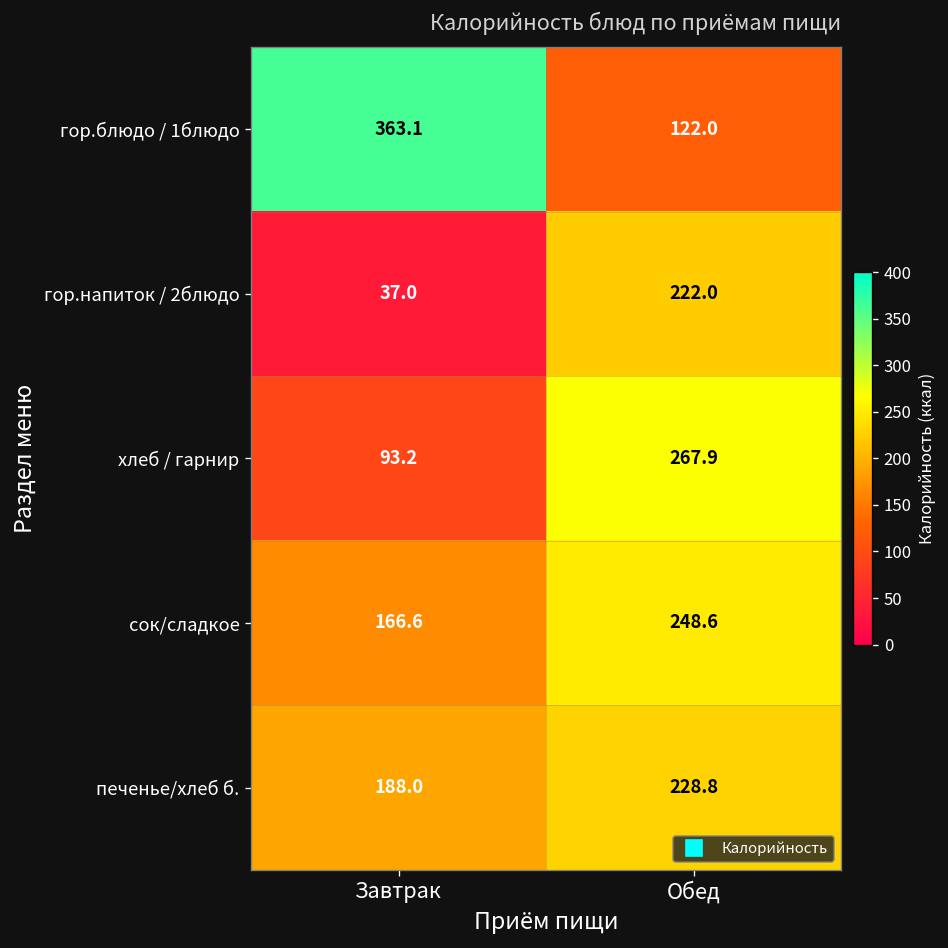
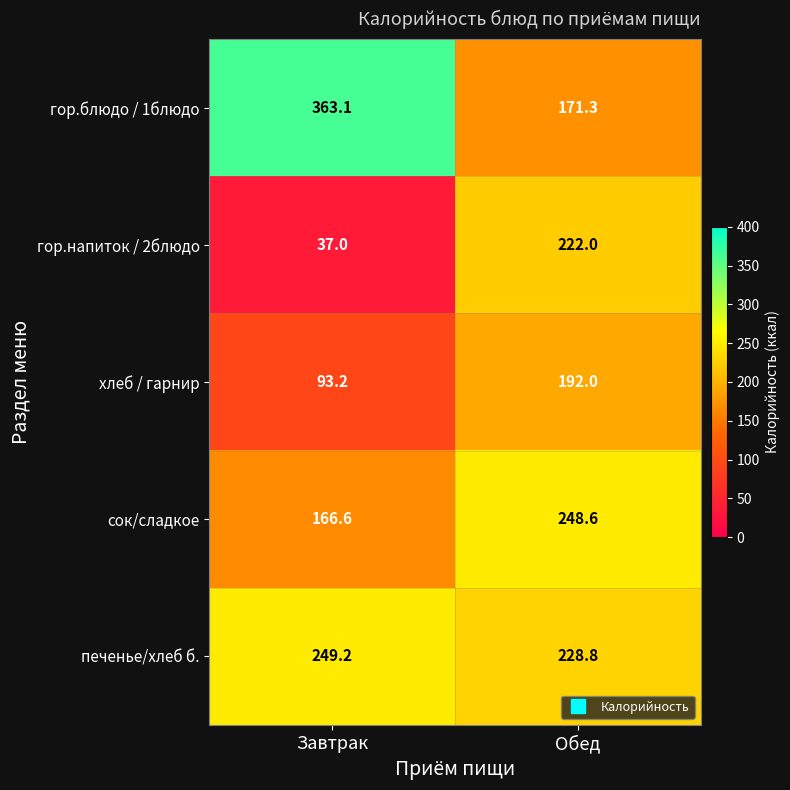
гор.блюдо / 1блюдо, Обед: 122.0 -> 171.3
хлеб / гарнир, Обед: 267.9 -> 192.0
печенье/хлеб б., Завтрак: 188.0 -> 249.2
